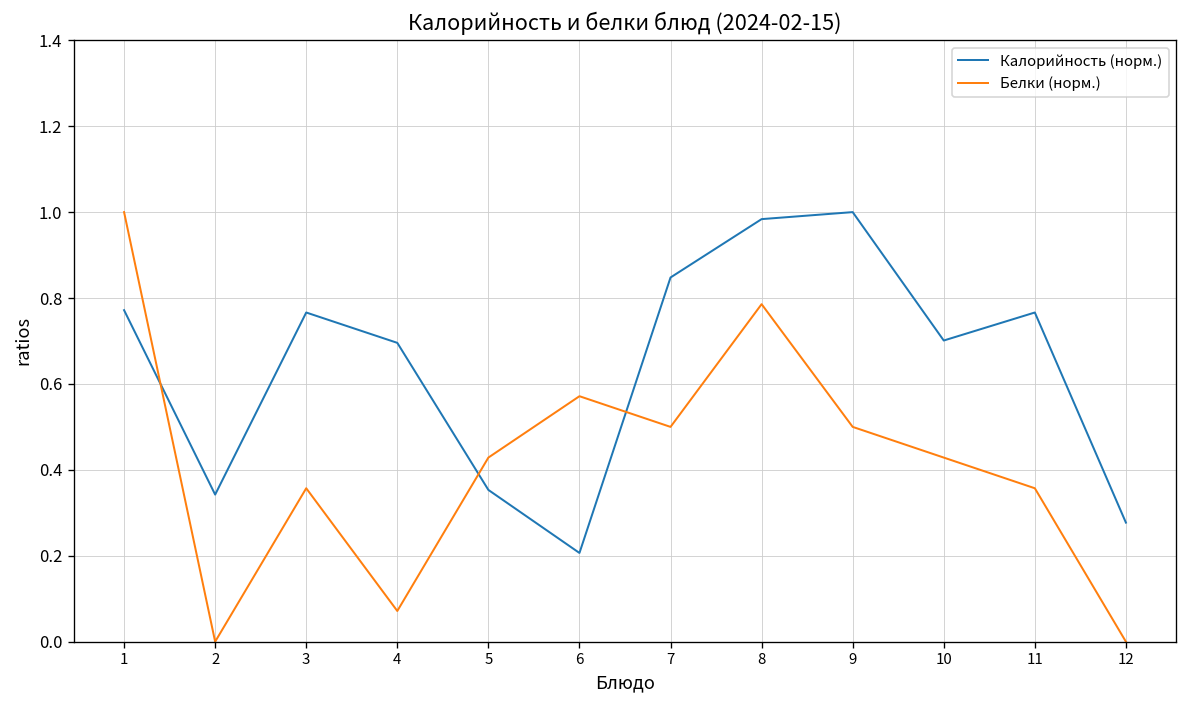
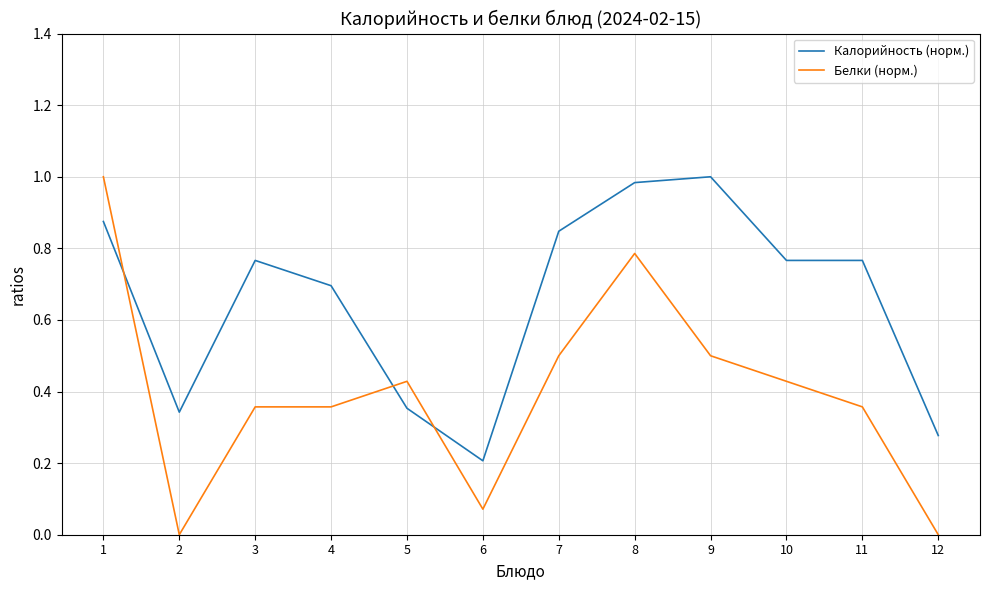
Калорийность (норм.), 1: 0.77 -> 0.88
Белки (норм.), 4: 0.07 -> 0.36
Белки (норм.), 6: 0.57 -> 0.07
Калорийность (норм.), 10: 0.70 -> 0.77
